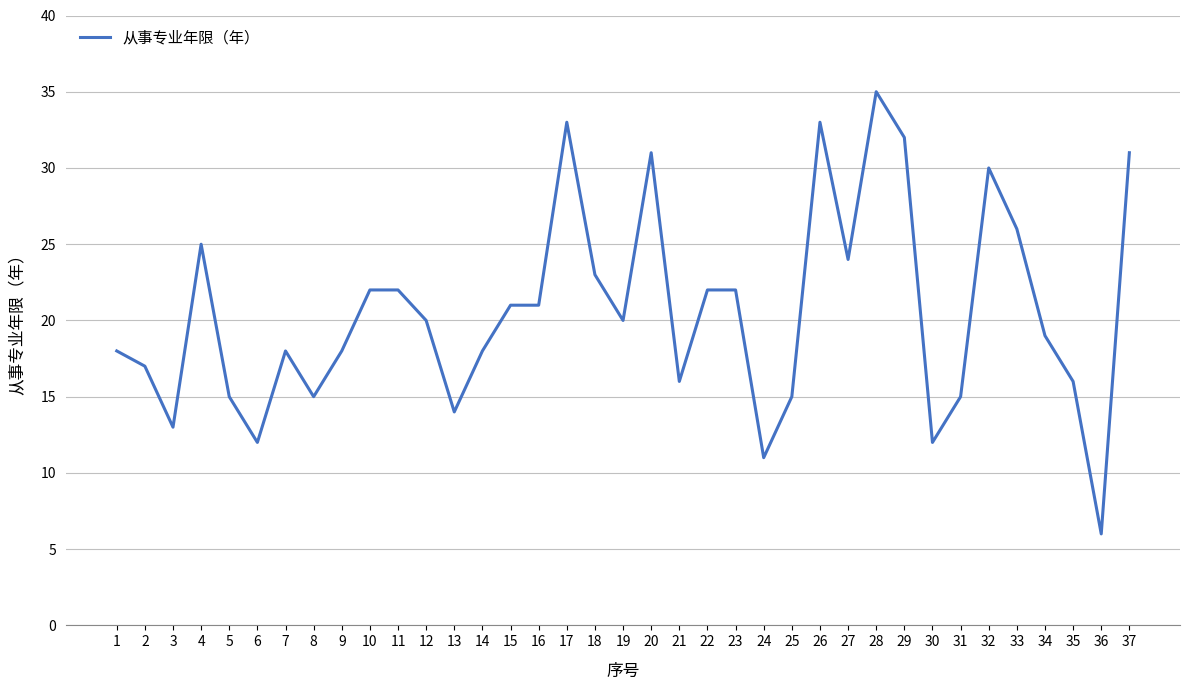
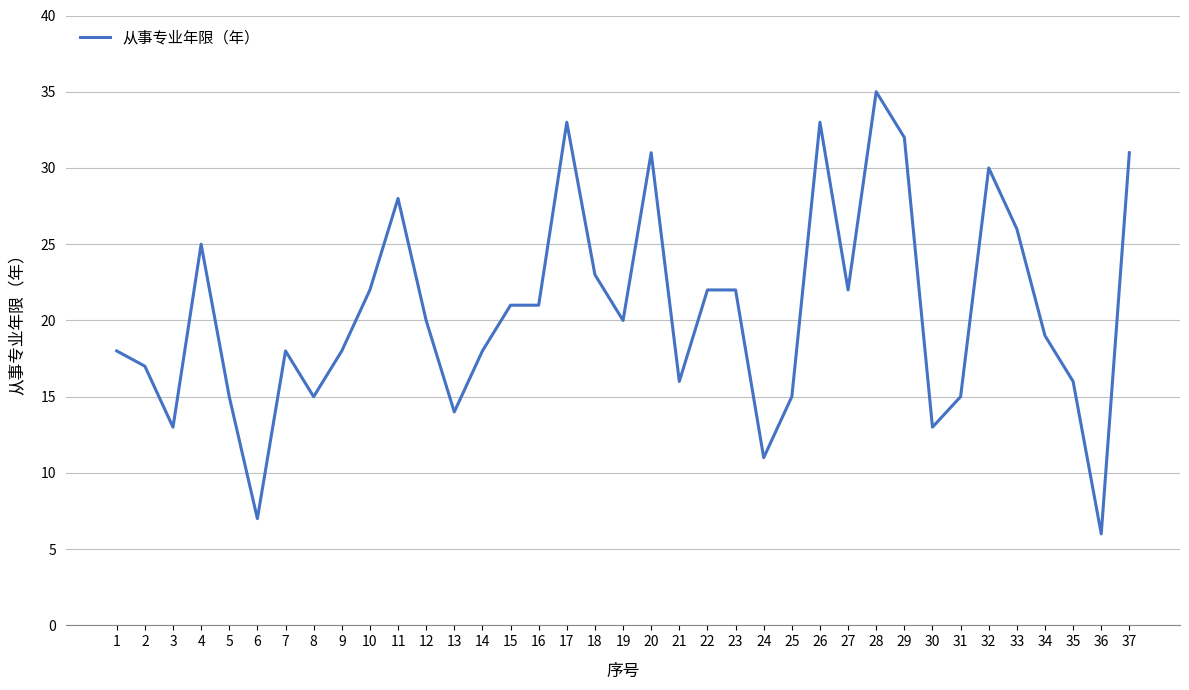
6: 12 -> 7
11: 22 -> 28
27: 24 -> 22
30: 12 -> 13
